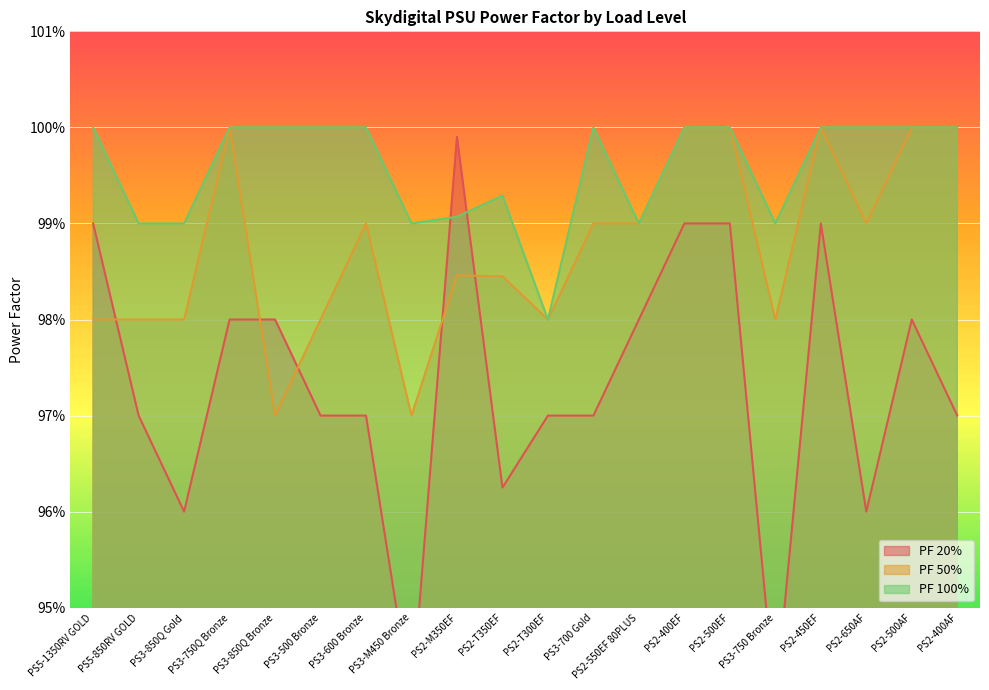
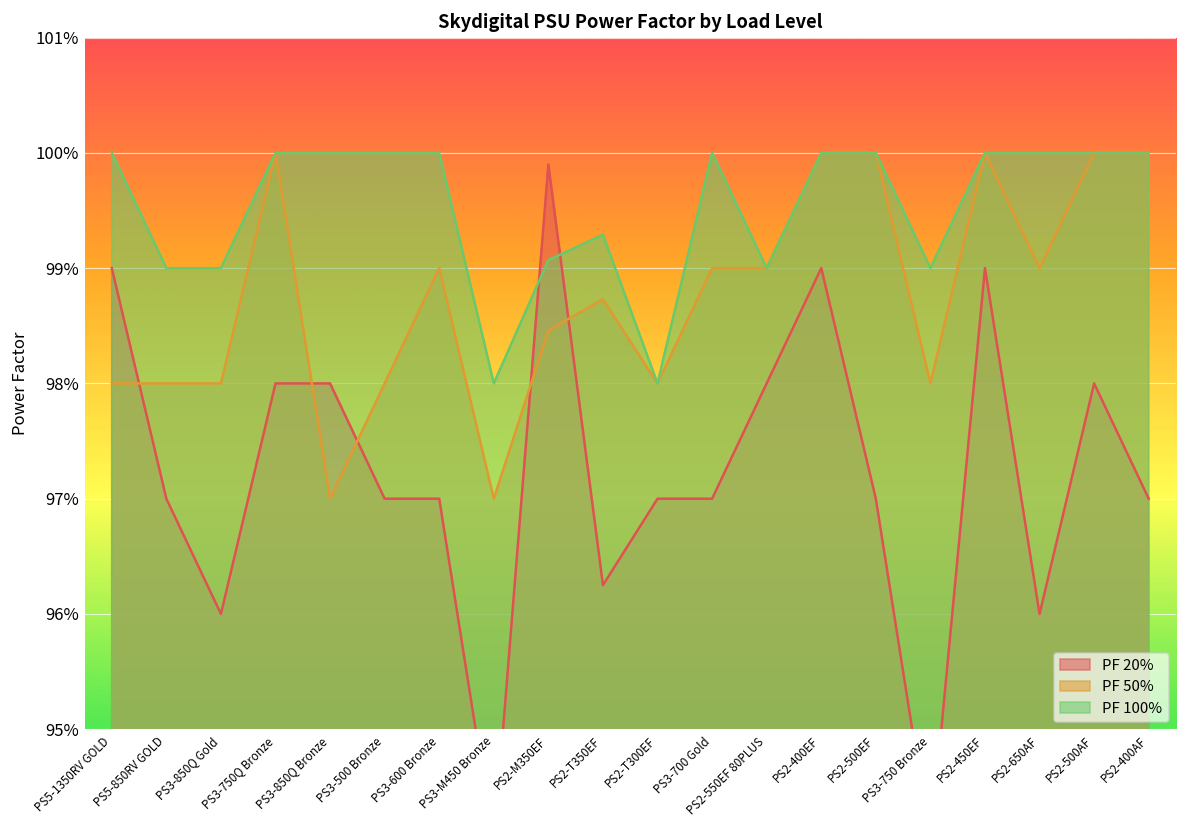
PF 100%, PS3-M450 Bronze: 99.0% -> 98.0%
PF 50%, PS2-T350EF: 98.5% -> 98.7%
PF 20%, PS2-500EF: 99.0% -> 97.0%
